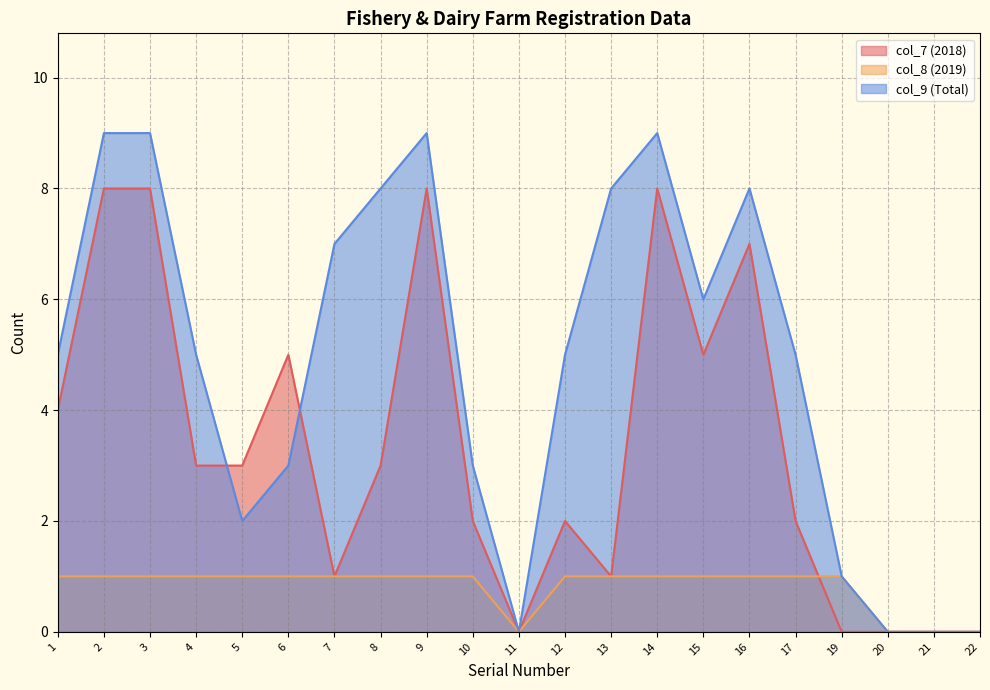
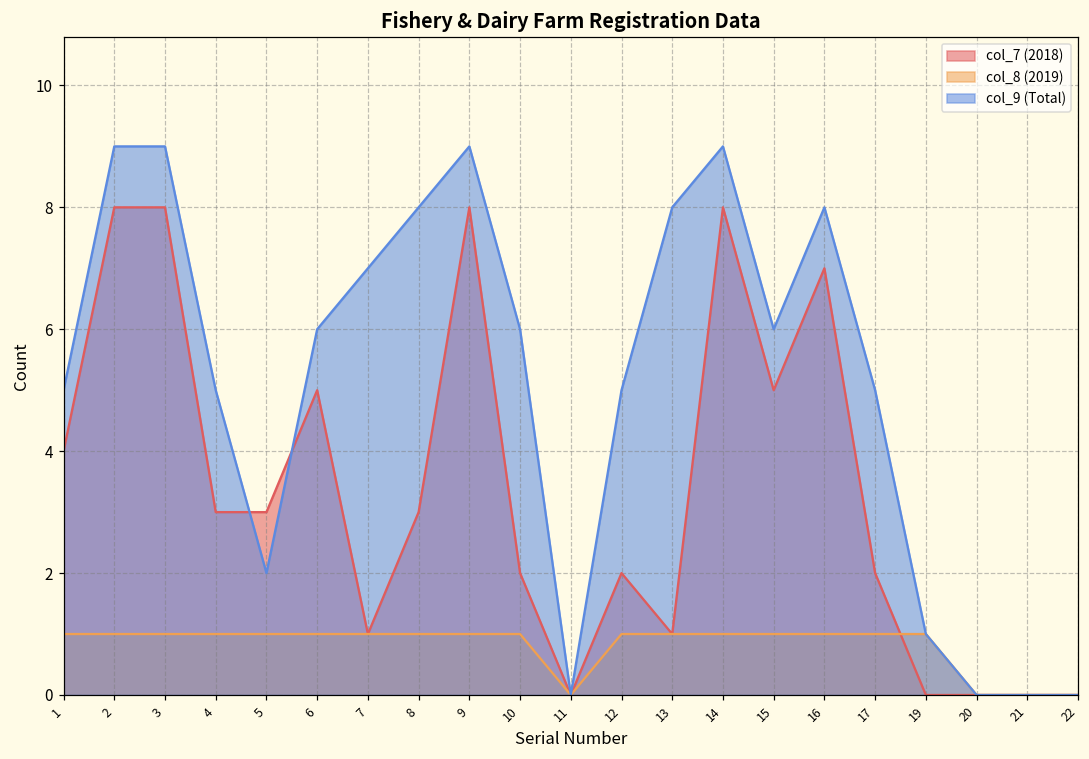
col_9 (Total), 6: 3 -> 6
col_9 (Total), 10: 3 -> 6
